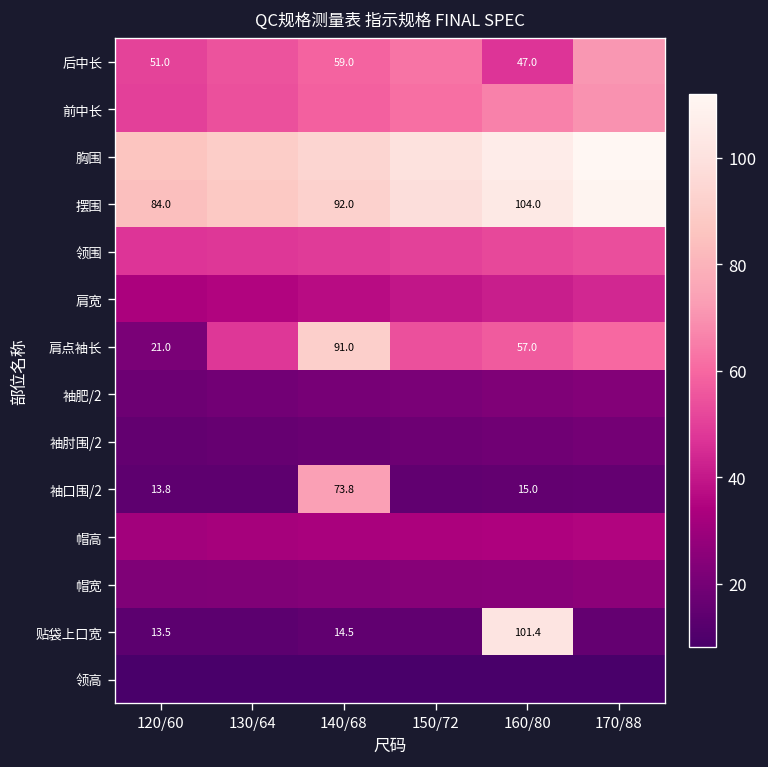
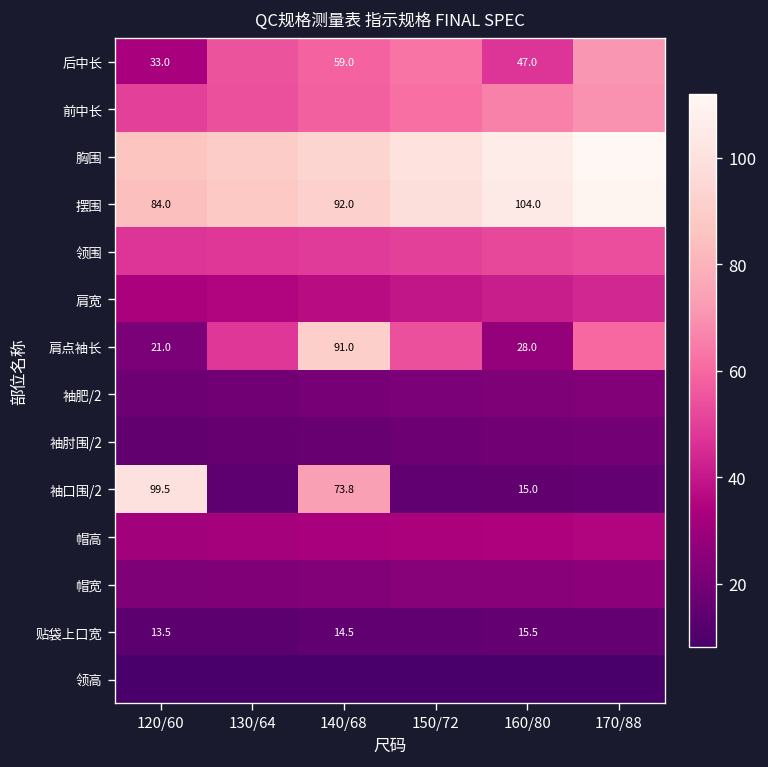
后中长, 120/60: 51.0 -> 33.0
肩点袖长, 160/80: 57.0 -> 28.0
袖口围/2, 120/60: 13.8 -> 99.5
贴袋上口宽, 160/80: 101.4 -> 15.5
